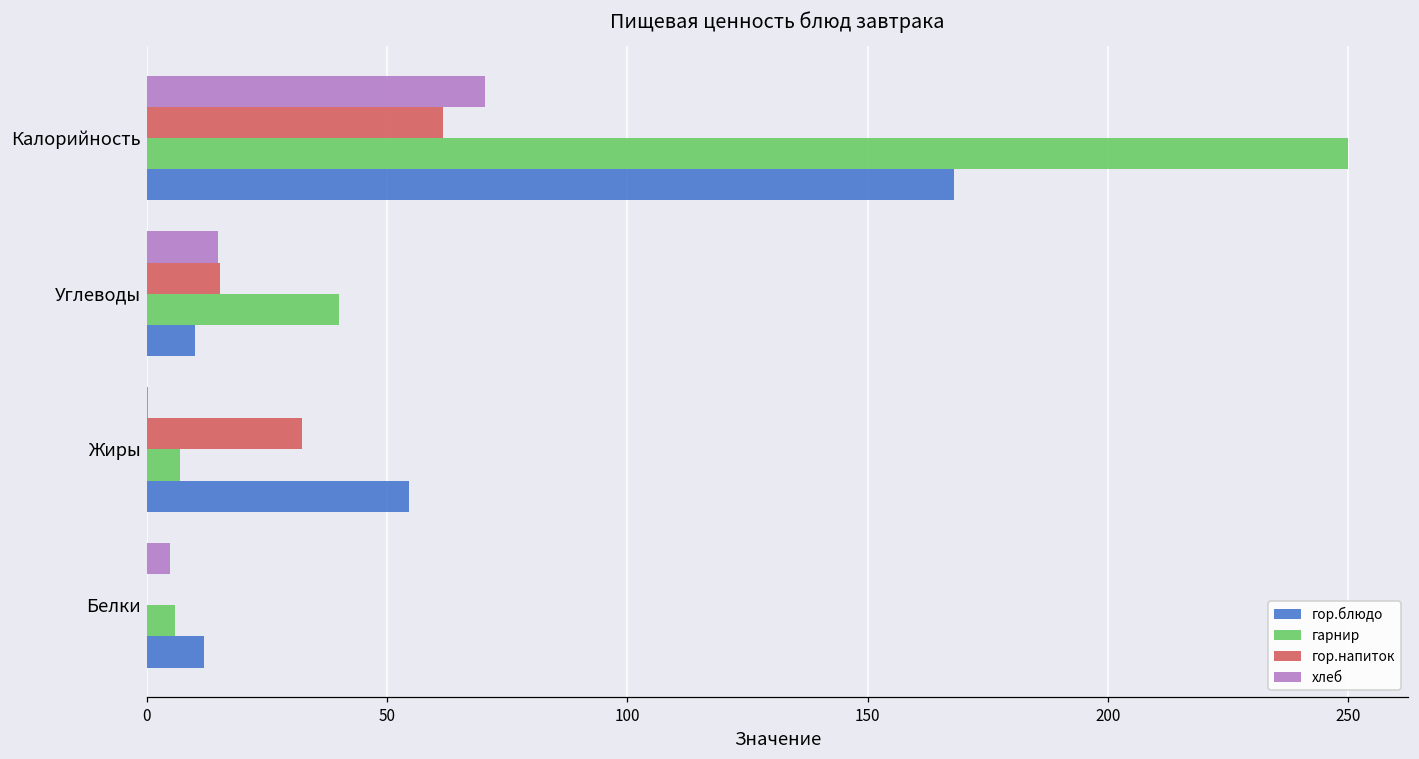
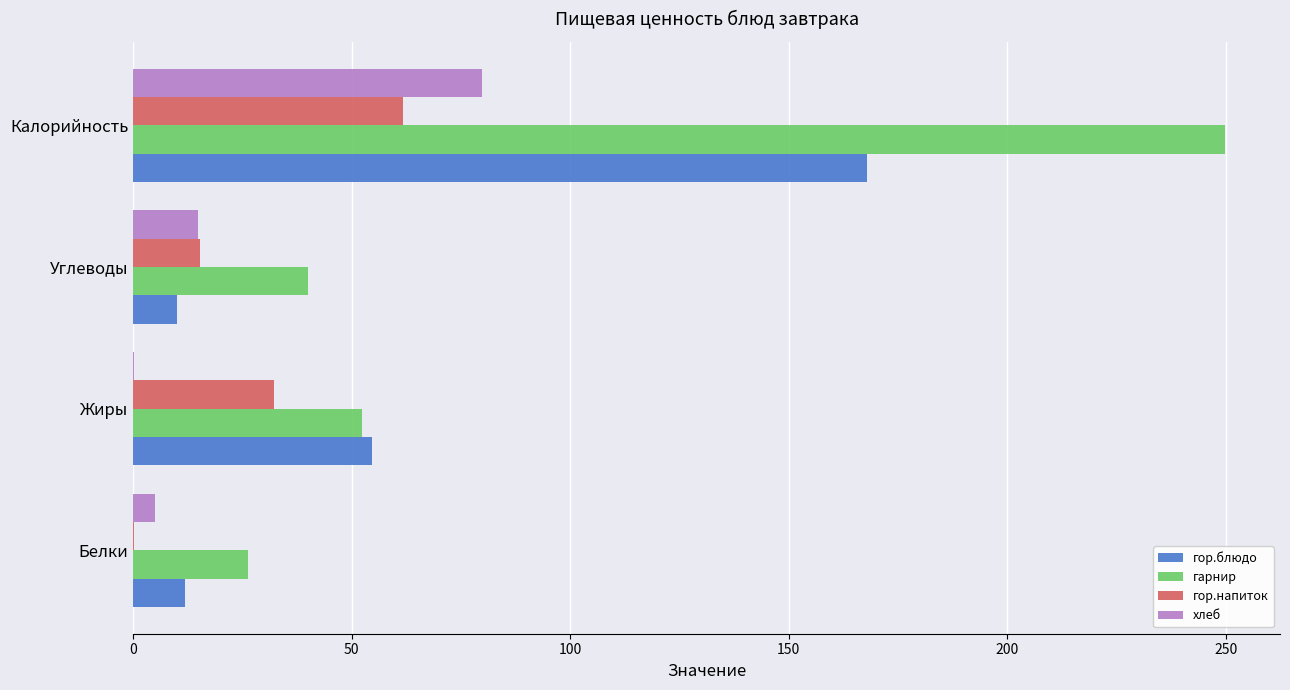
хлеб, Калорийность: 71 -> 80
гарнир, Жиры: 7 -> 52
гарнир, Белки: 6 -> 26
